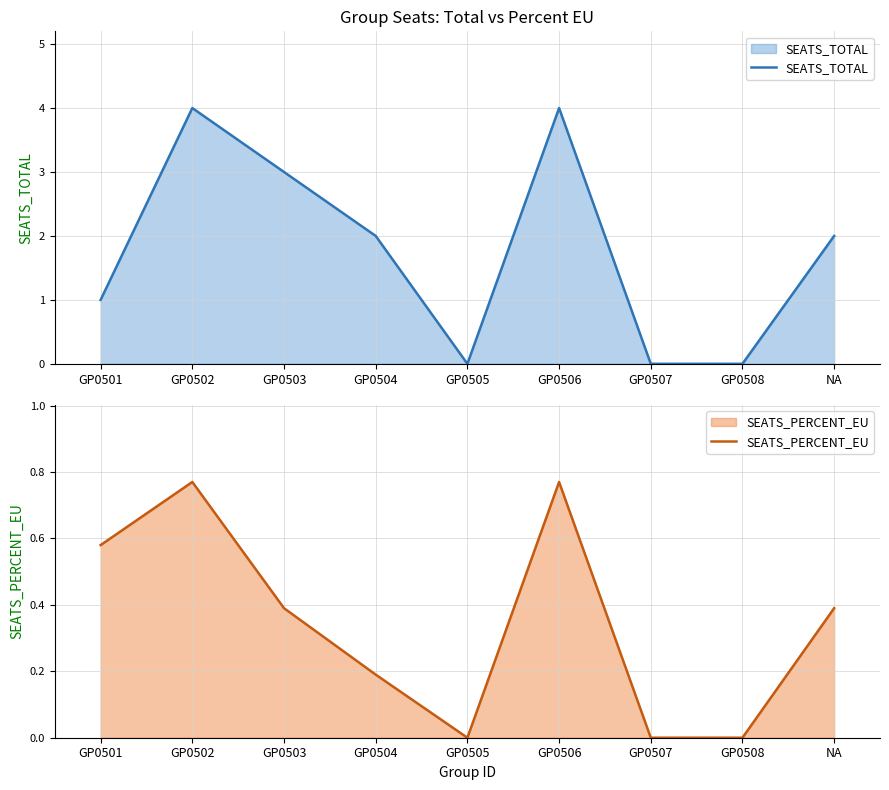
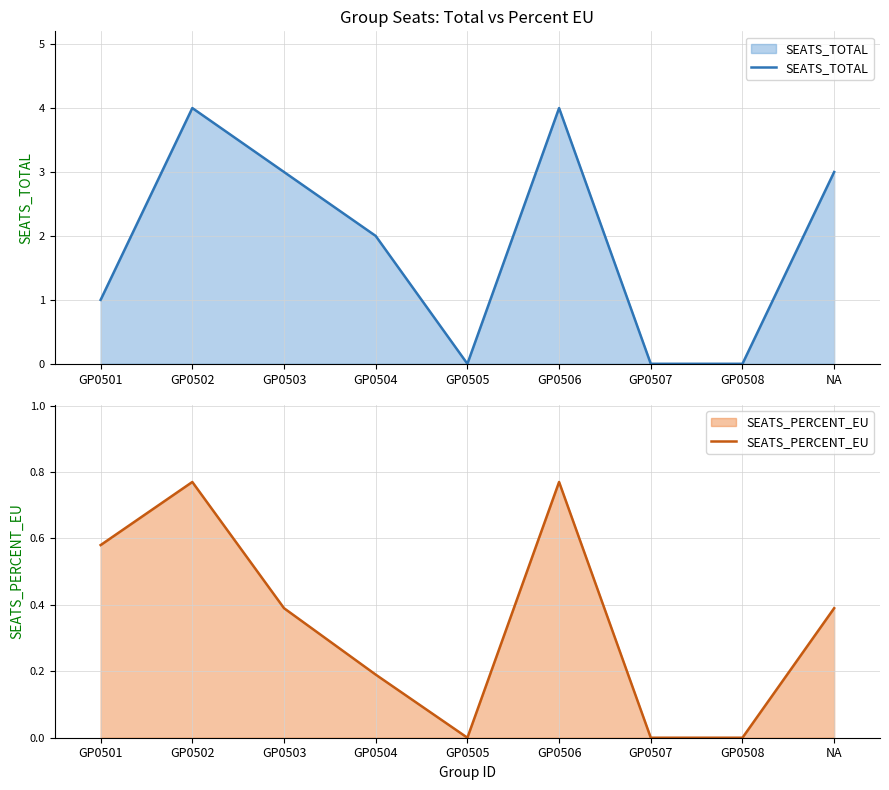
Group Seats: Total vs Percent EU, NA: 2 -> 3
